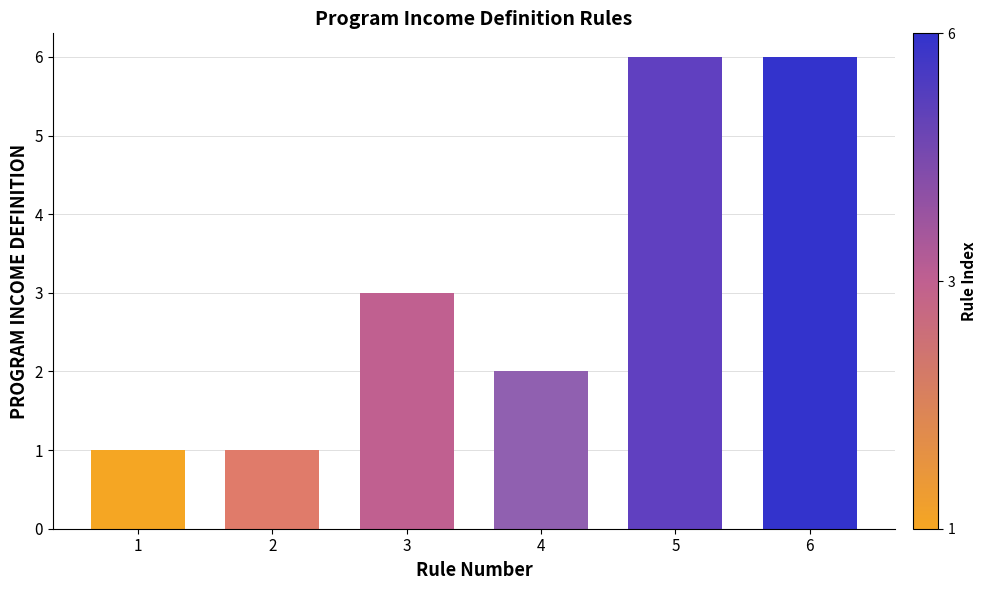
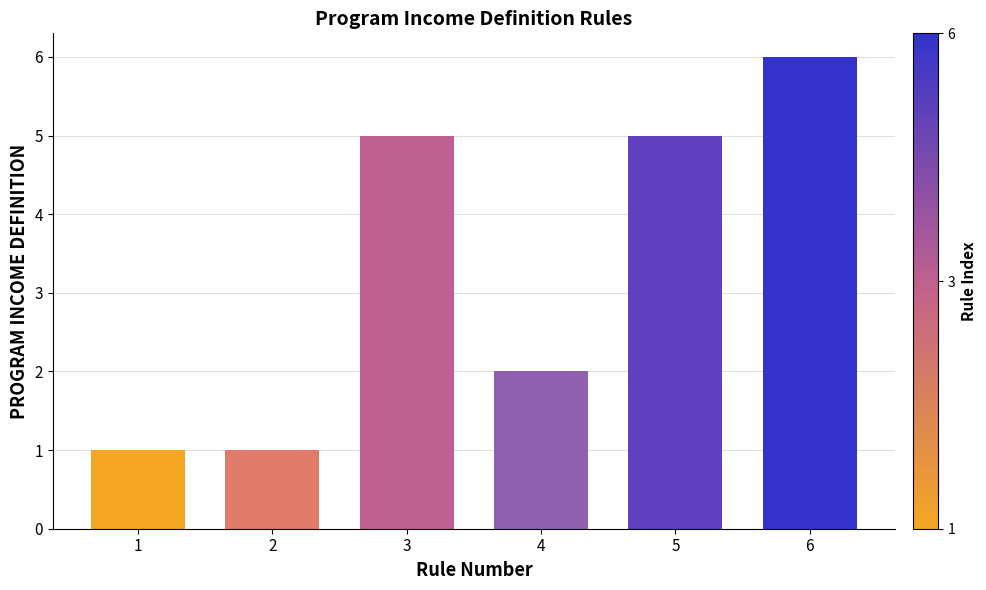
3: 3 -> 5
5: 6 -> 5
